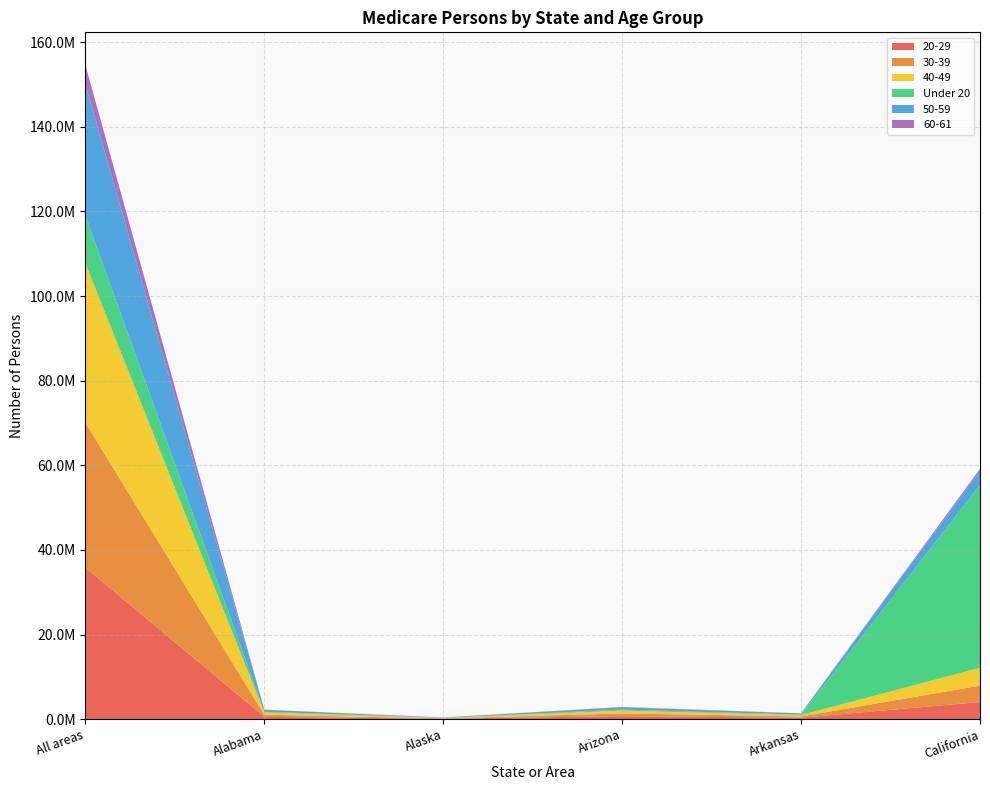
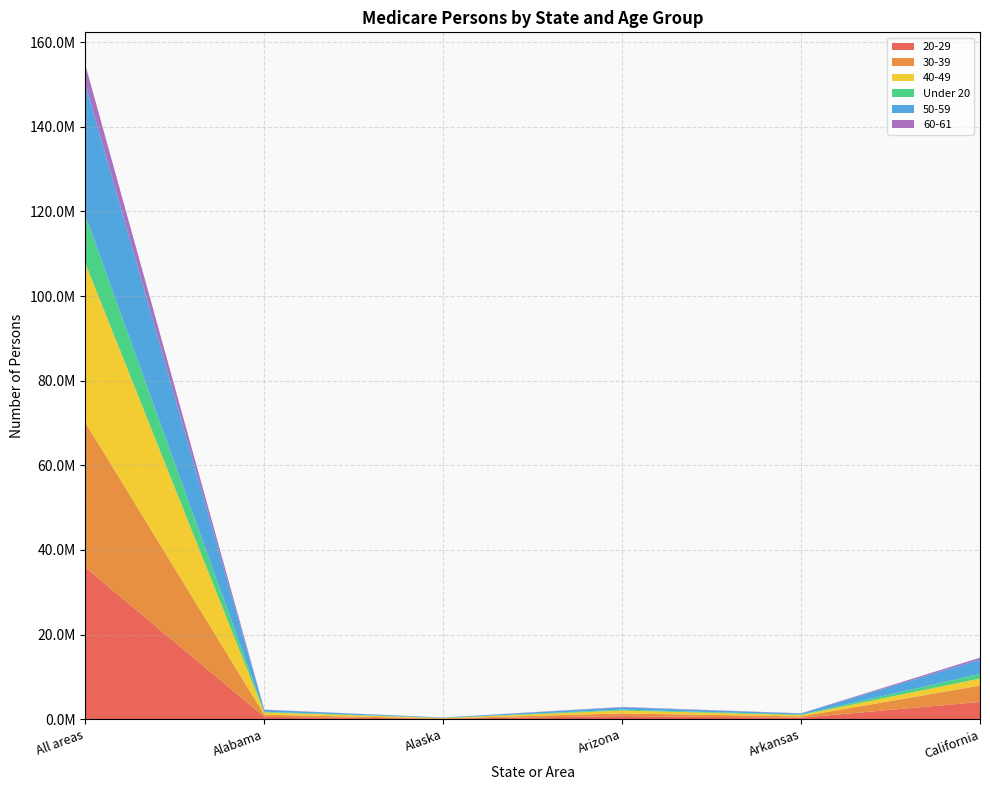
40-49, California: 4000000 -> 2000000
Under 20, California: 43000000 -> 1000000
